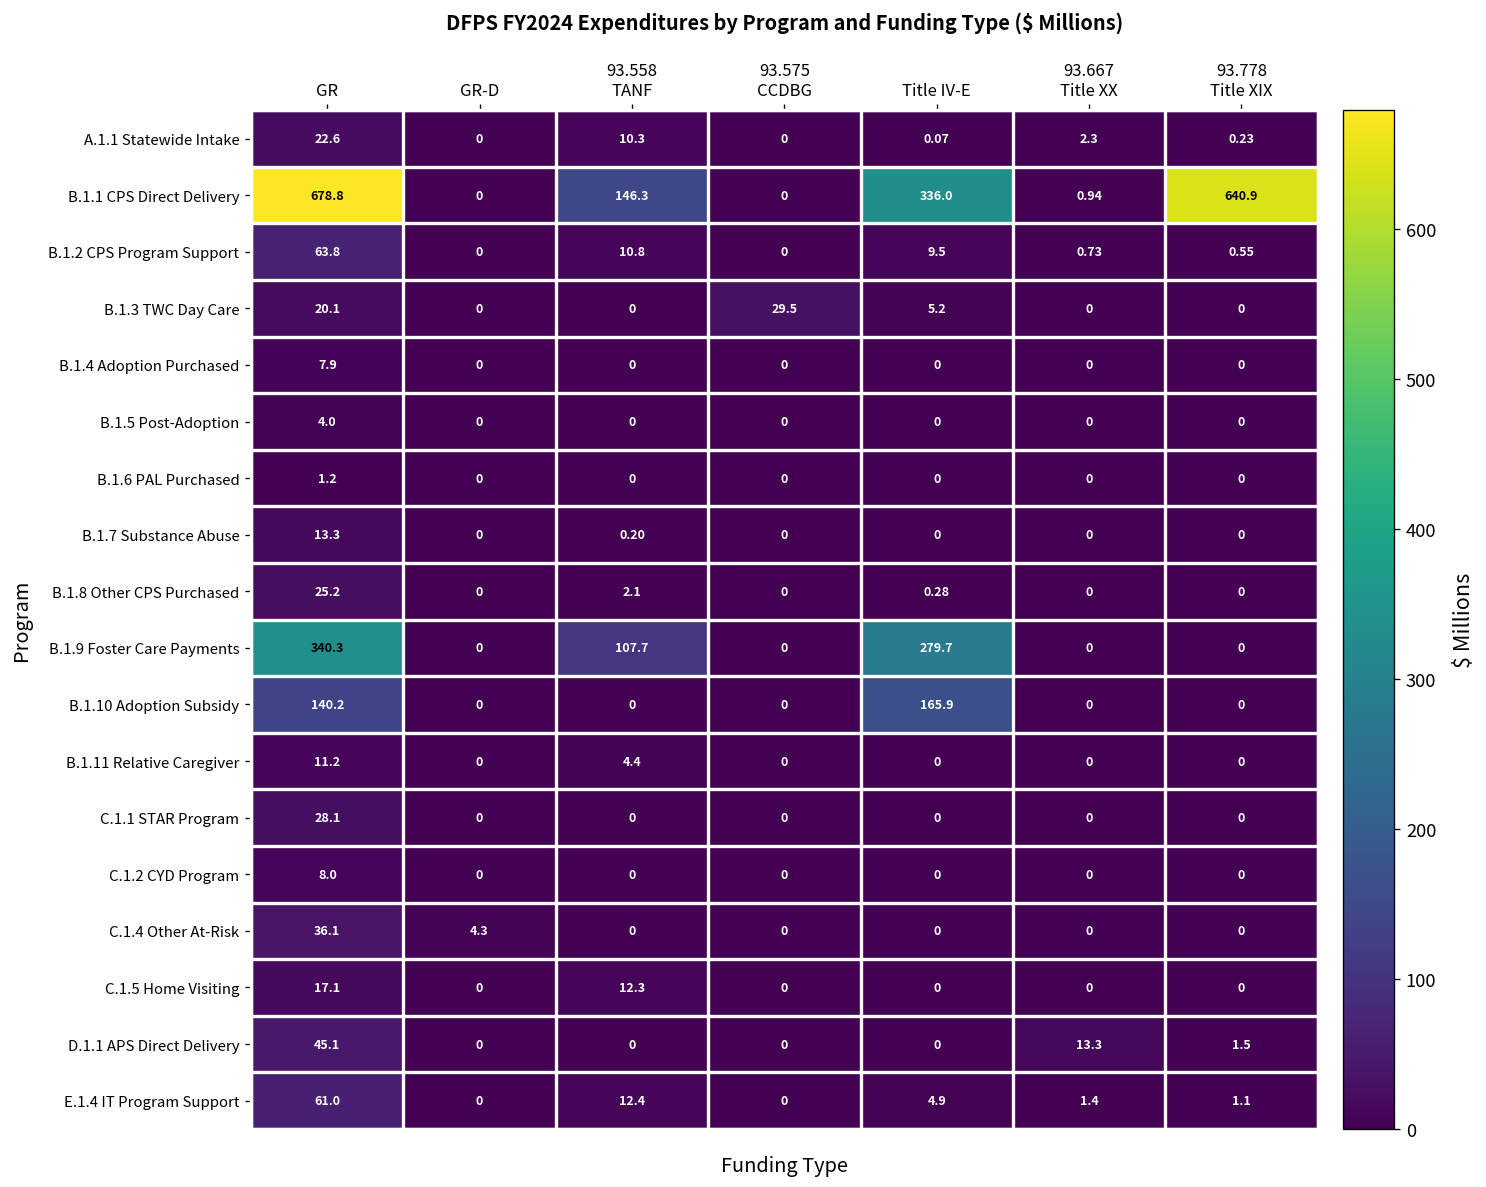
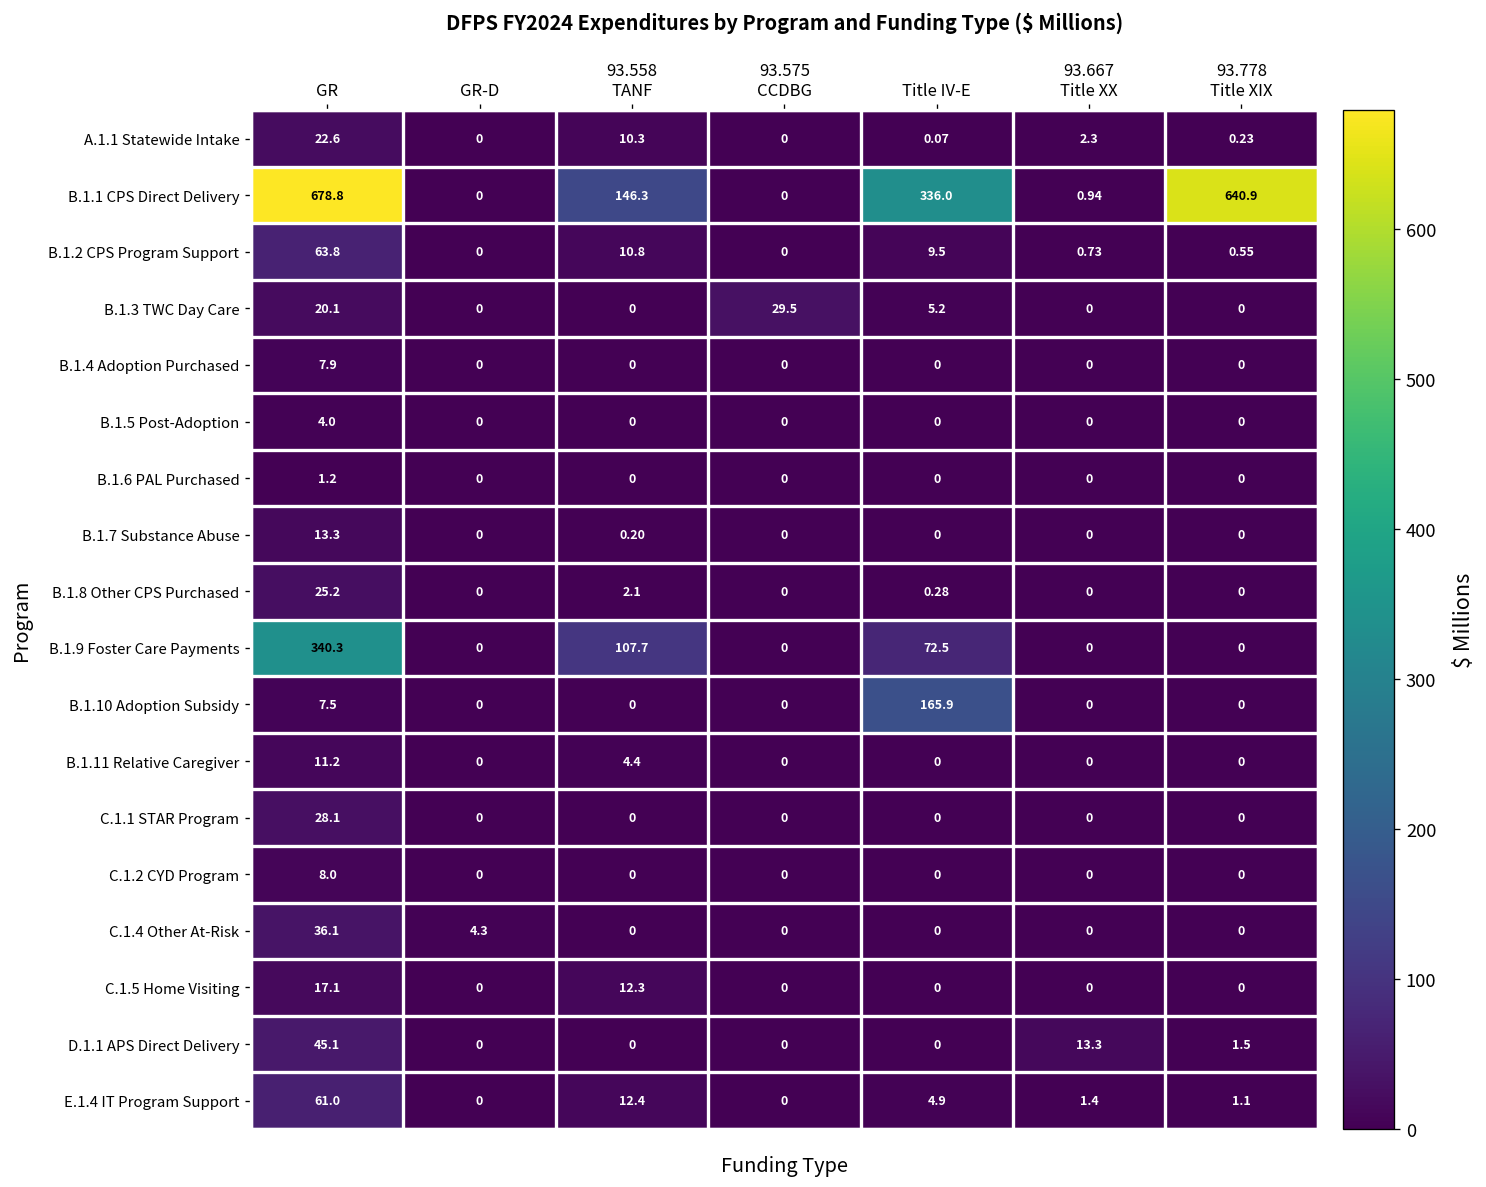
B.1.9 Foster Care Payments, Title IV-E: 279.7 -> 72.5
B.1.10 Adoption Subsidy, GR: 140.2 -> 7.5
